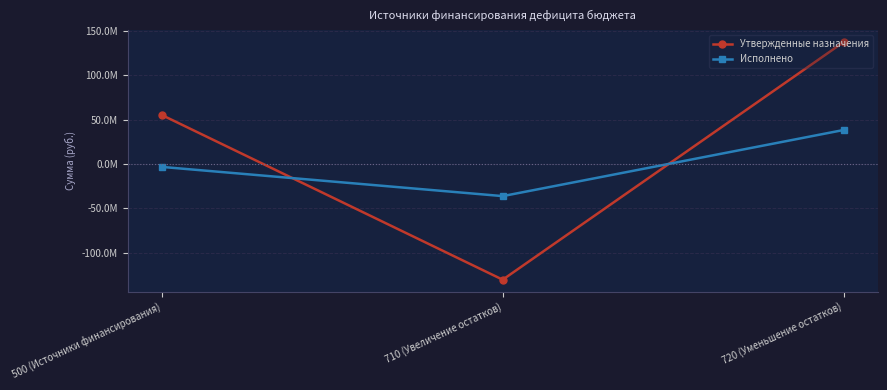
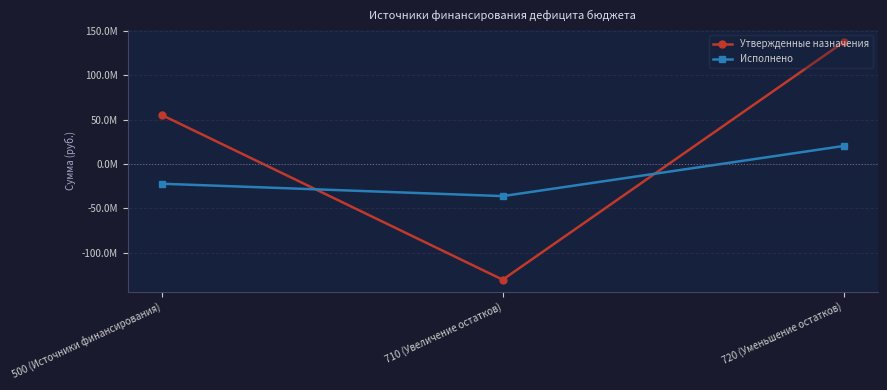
Исполнено, 500 (Источники финансирования): 0 -> -20000000
Исполнено, 720 (Уменьшение остатков): 40000000 -> 20000000
